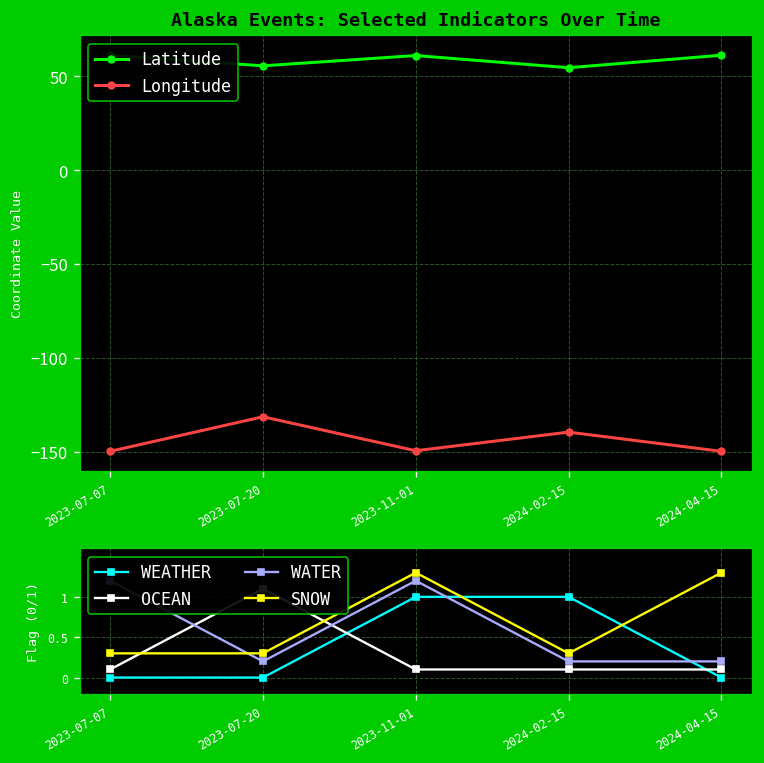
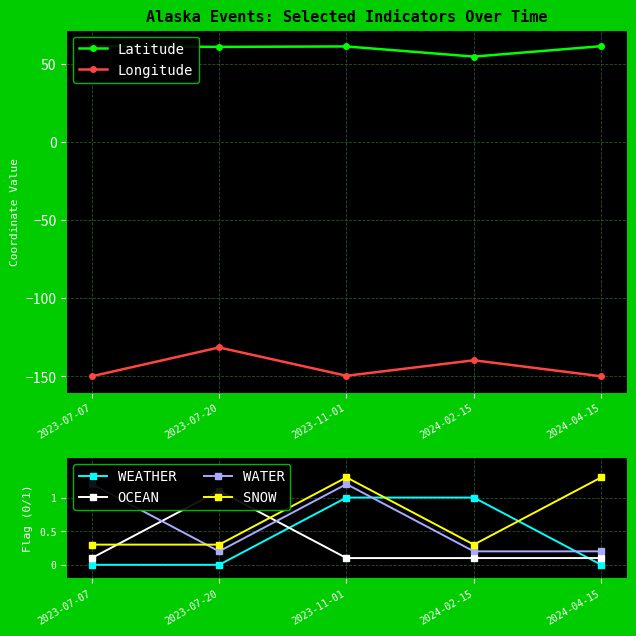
Alaska Events: Selected Indicators Over Time, Latitude, 2023-07-20: 56 -> 61
